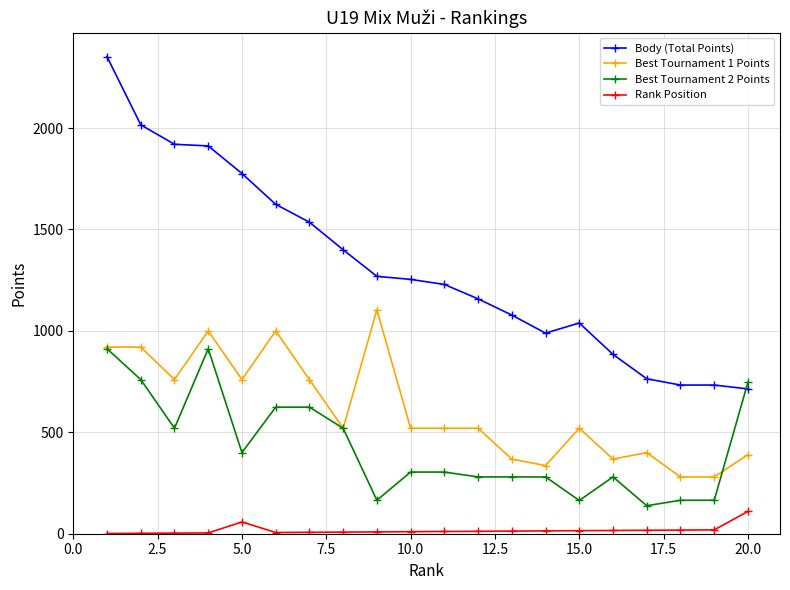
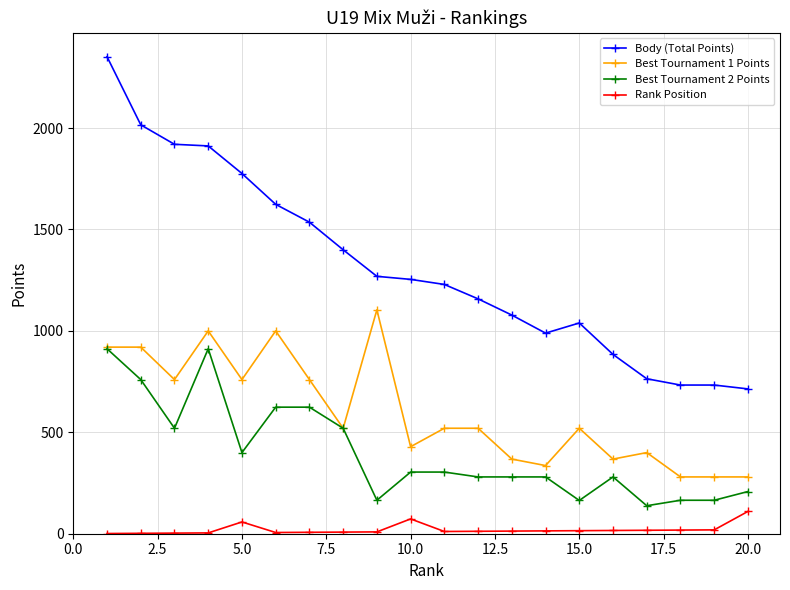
Best Tournament 1 Points, 10.0: 520 -> 430
Rank Position, 10.0: 10 -> 70
Best Tournament 1 Points, 20.0: 390 -> 280
Best Tournament 2 Points, 20.0: 750 -> 210
